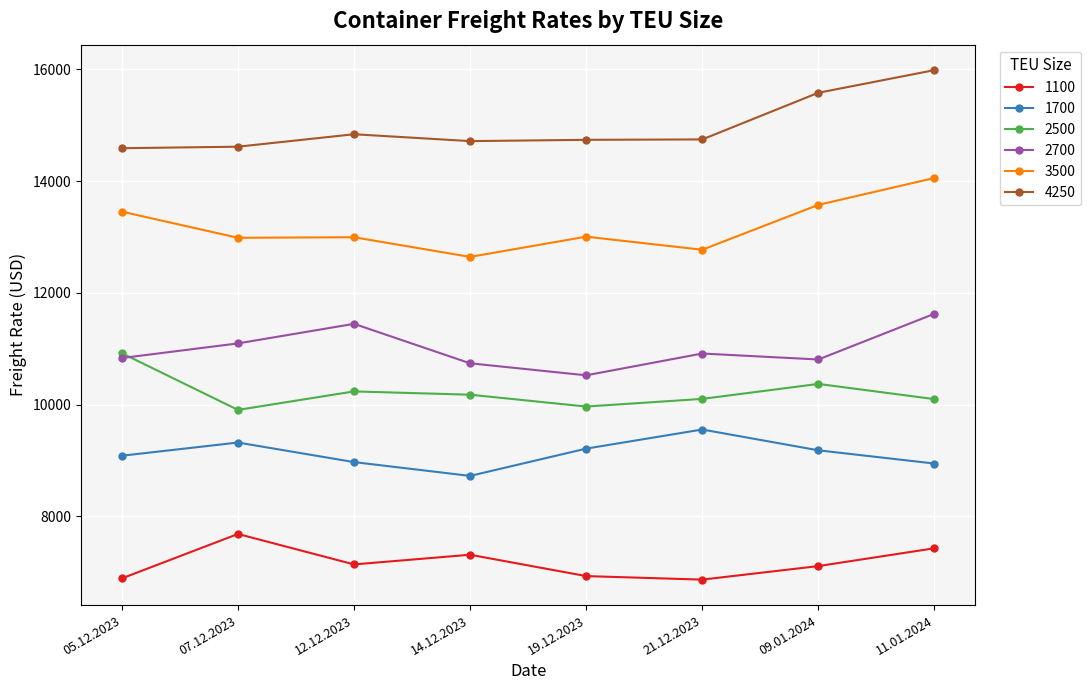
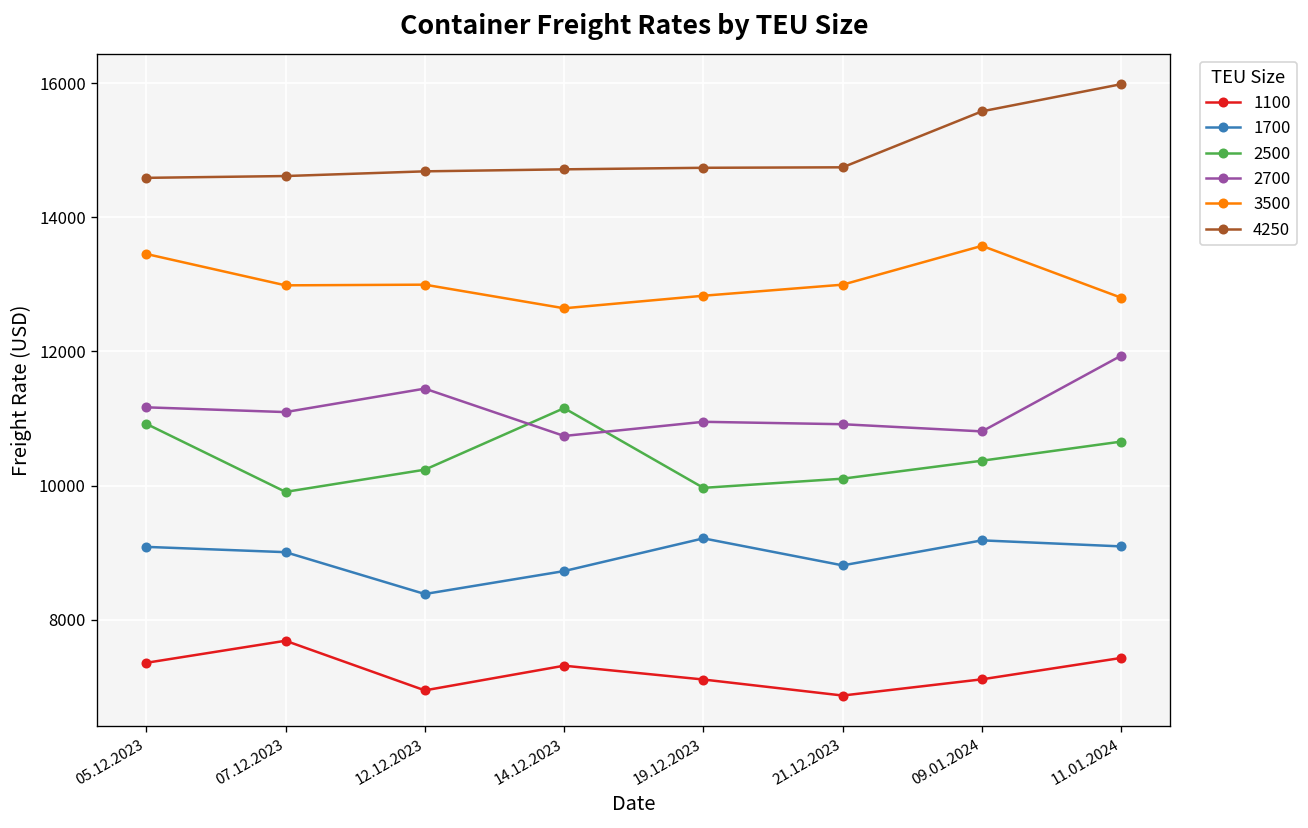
1100, 05.12.2023: 6900 -> 7400
2700, 05.12.2023: 10800 -> 11200
1700, 07.12.2023: 9300 -> 9000
1100, 12.12.2023: 7100 -> 6900
1700, 12.12.2023: 9000 -> 8400
4250, 12.12.2023: 14800 -> 14700
2500, 14.12.2023: 10200 -> 11200
1100, 19.12.2023: 6900 -> 7100
2700, 19.12.2023: 10500 -> 11000
3500, 19.12.2023: 13000 -> 12800
1700, 21.12.2023: 9600 -> 8800
3500, 21.12.2023: 12800 -> 13000
1700, 11.01.2024: 8900 -> 9100
2500, 11.01.2024: 10100 -> 10700
2700, 11.01.2024: 11600 -> 11900
3500, 11.01.2024: 14100 -> 12800
